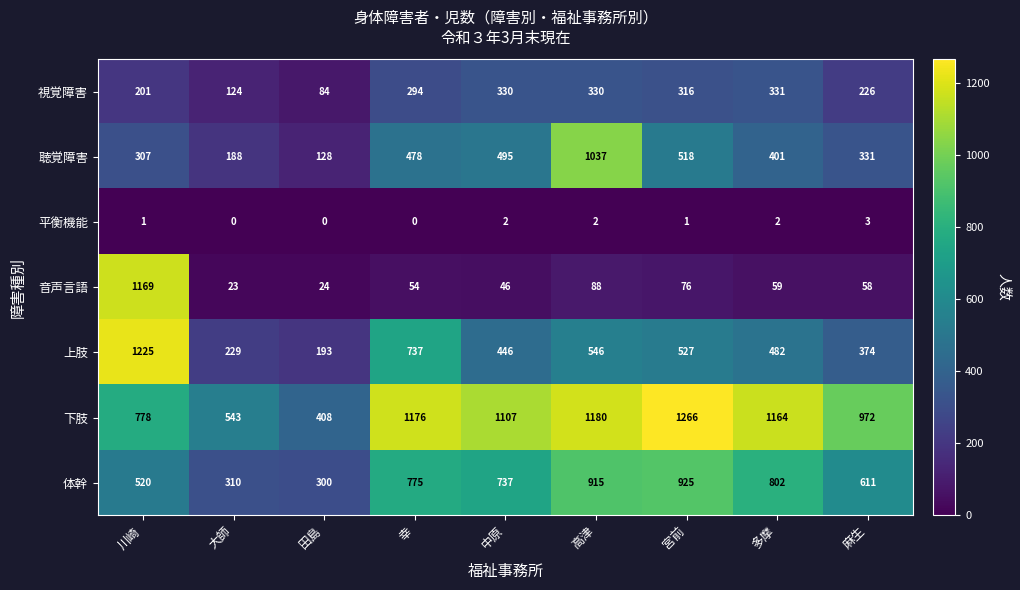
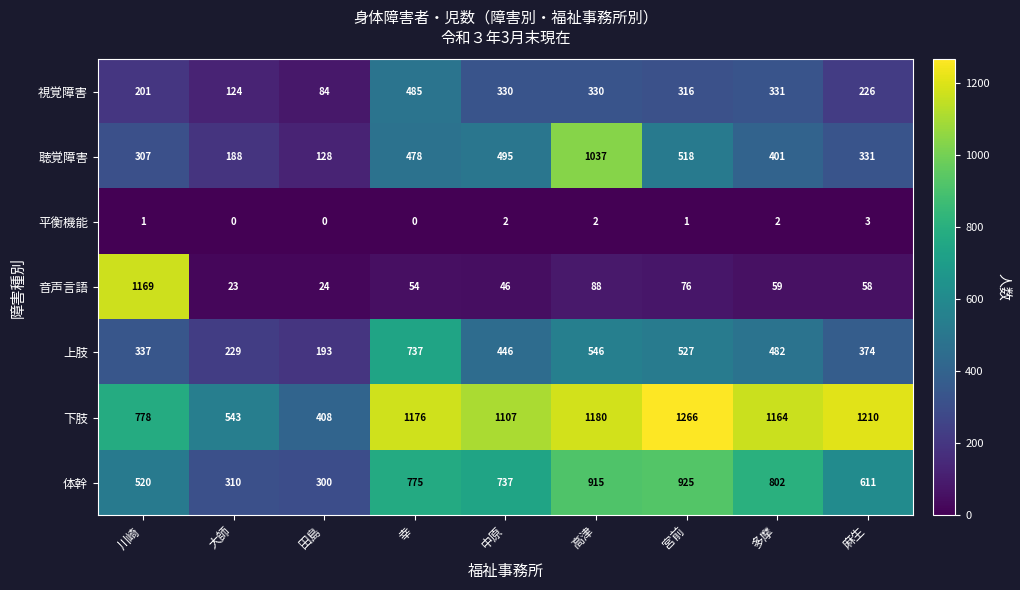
視覚障害, 幸: 294 -> 485
上肢, 川崎: 1225 -> 337
下肢, 麻生: 972 -> 1210
